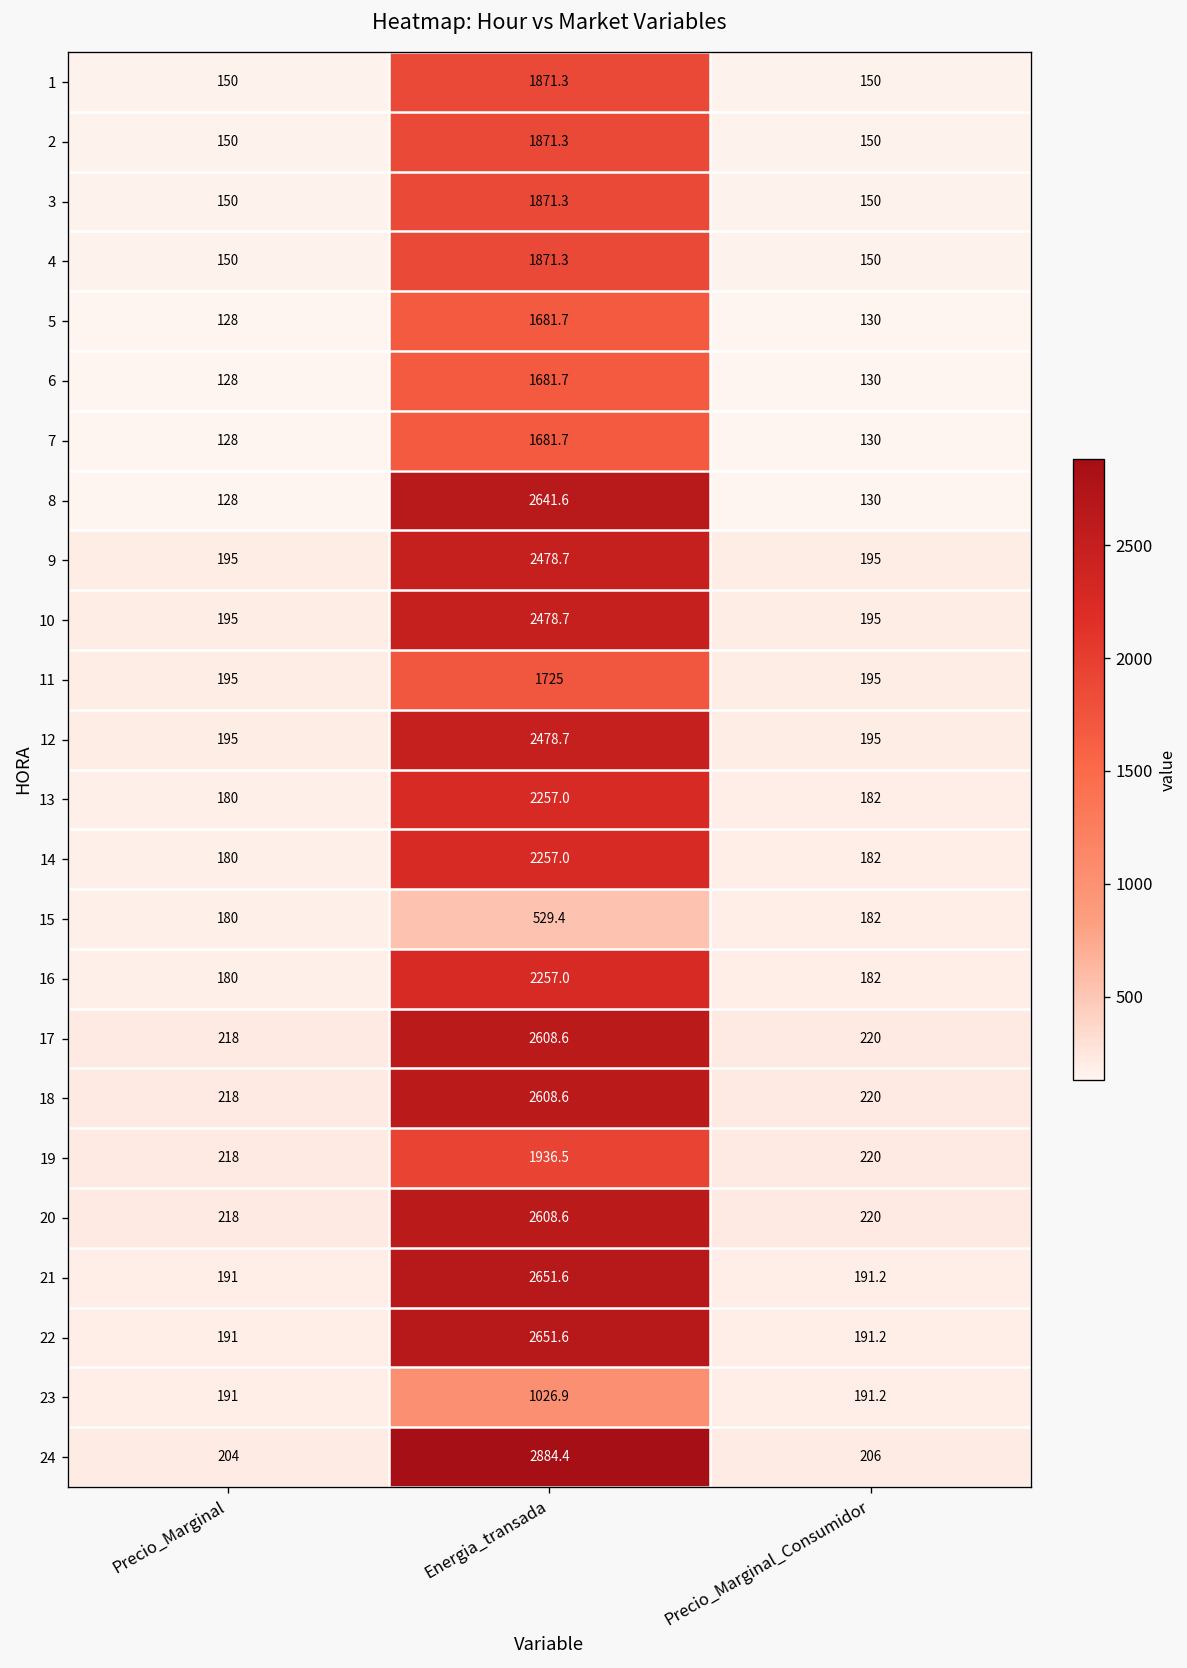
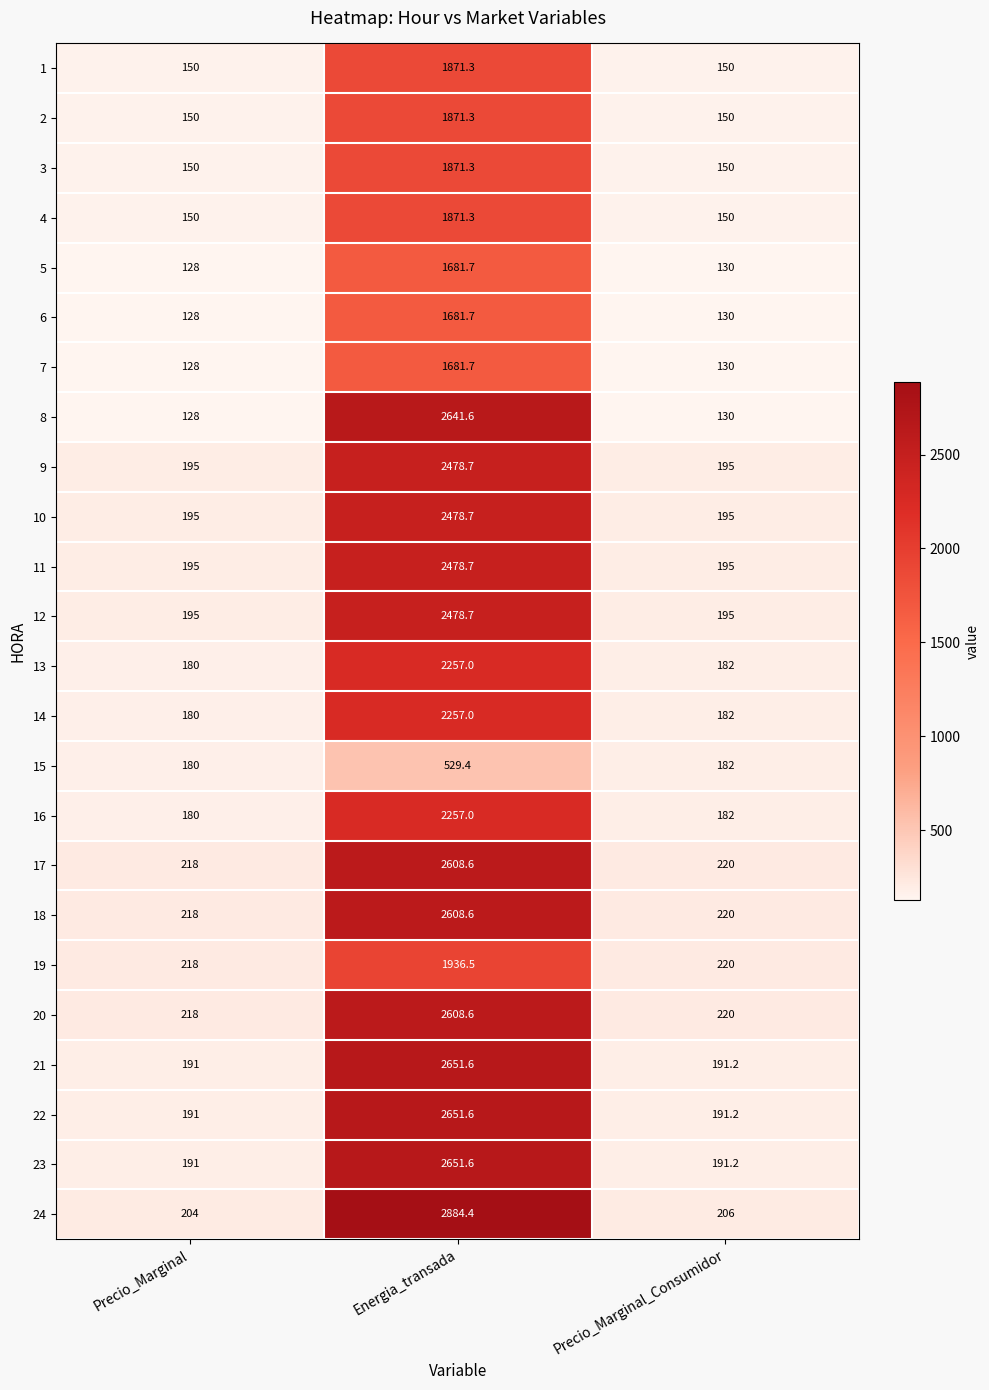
11, Energia_transada: 1725 -> 2478.7
23, Energia_transada: 1026.9 -> 2651.6
